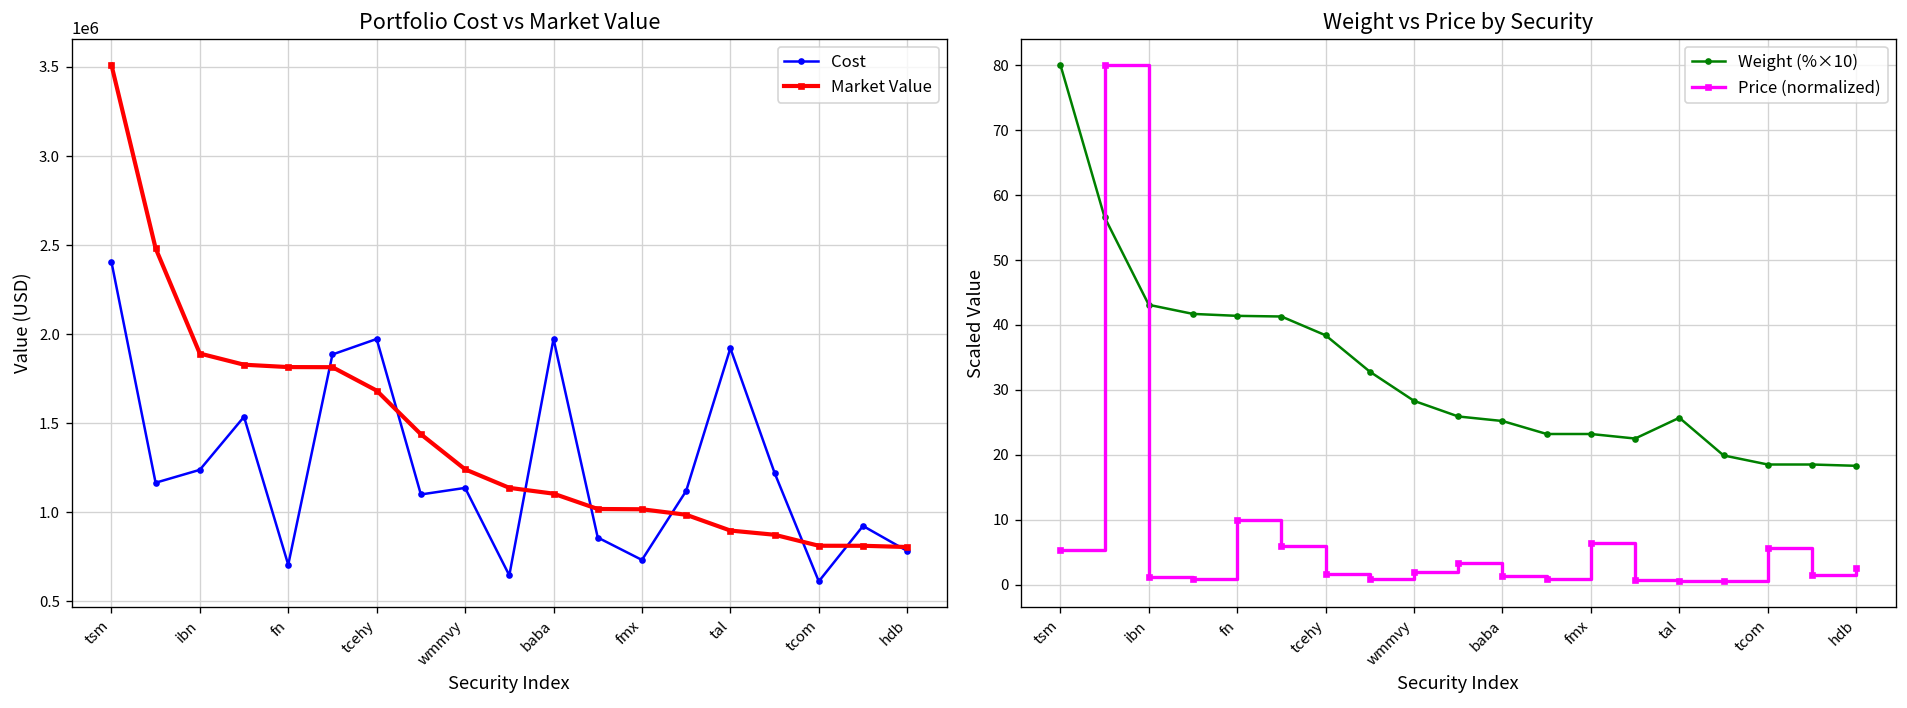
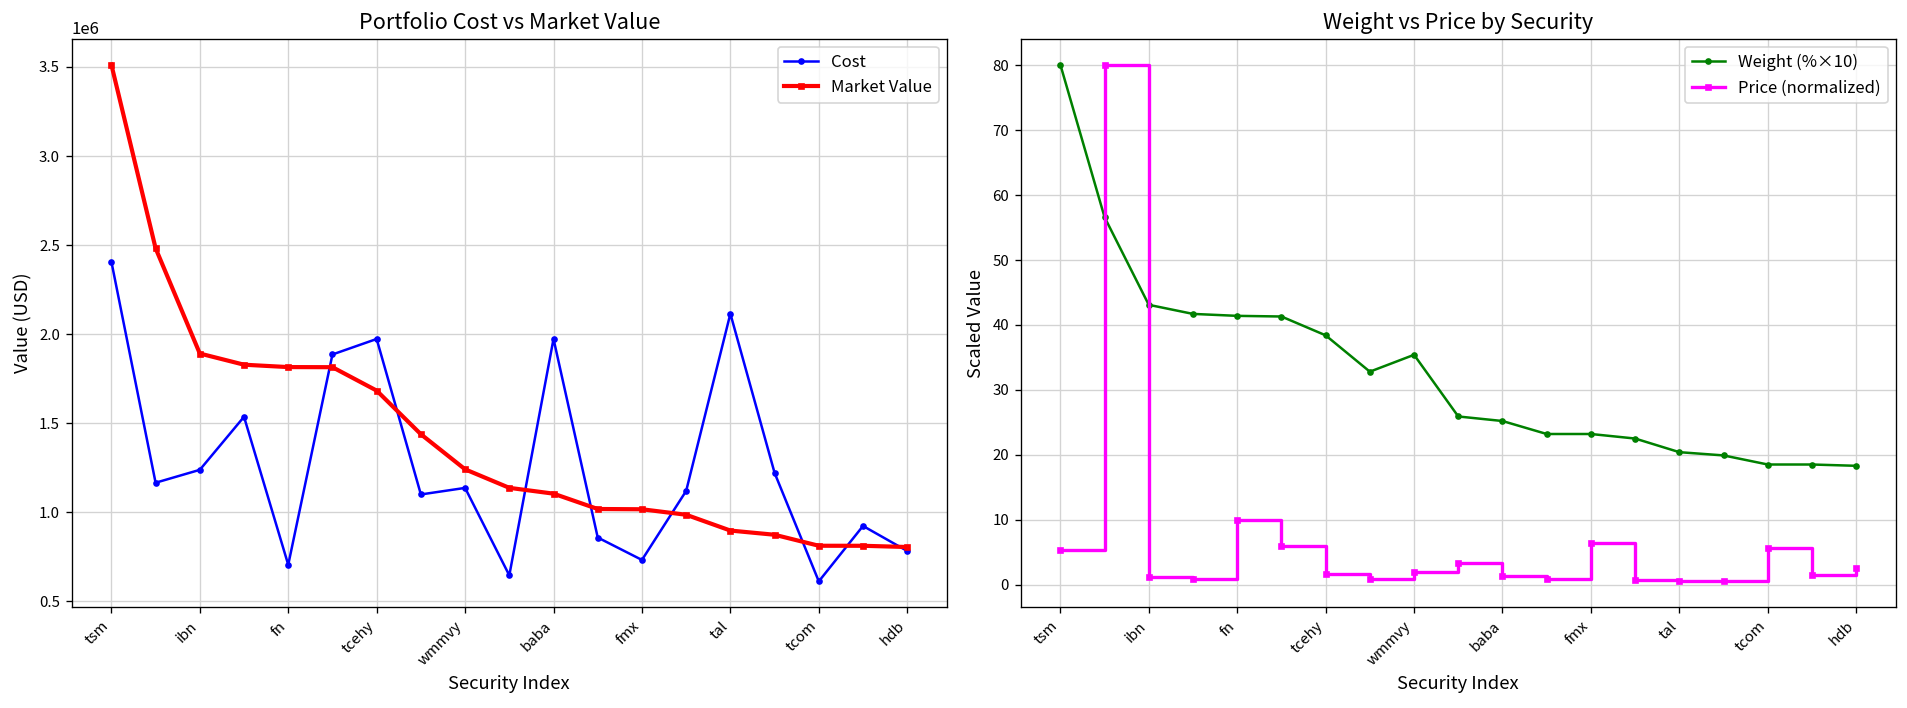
Portfolio Cost vs Market Value, Cost, tal: 1920000 -> 2110000
Weight vs Price by Security, Weight (%×10), wmmvy: 28 -> 35
Weight vs Price by Security, Weight (%×10), tal: 26 -> 20
